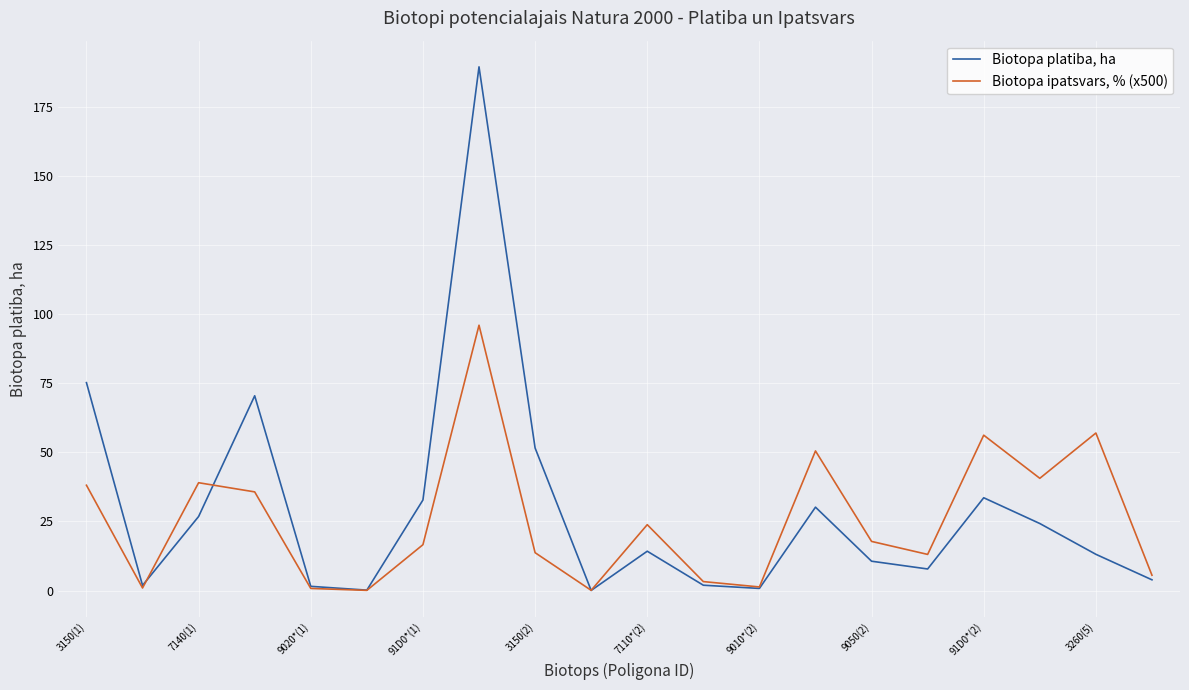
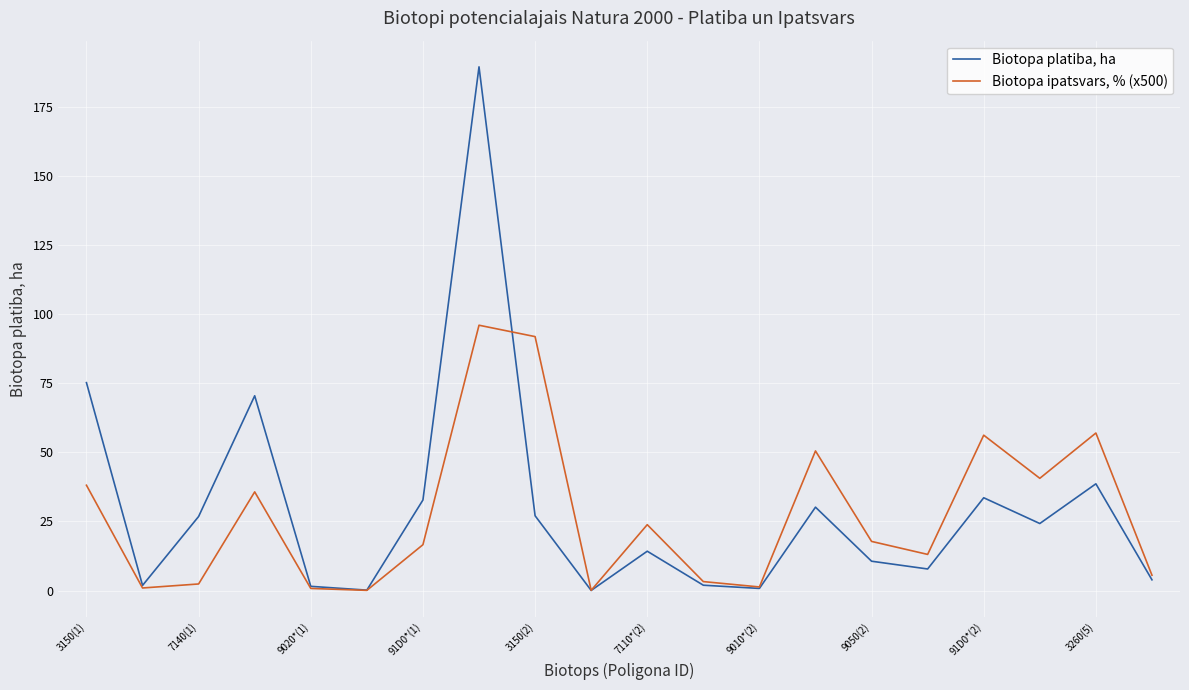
Biotopa ipatsvars, % (x500), 7140(1): 39 -> 2
Biotopa platiba, ha, 3150(2): 52 -> 27
Biotopa ipatsvars, % (x500), 3150(2): 14 -> 92
Biotopa platiba, ha, 3260(5): 13 -> 39
